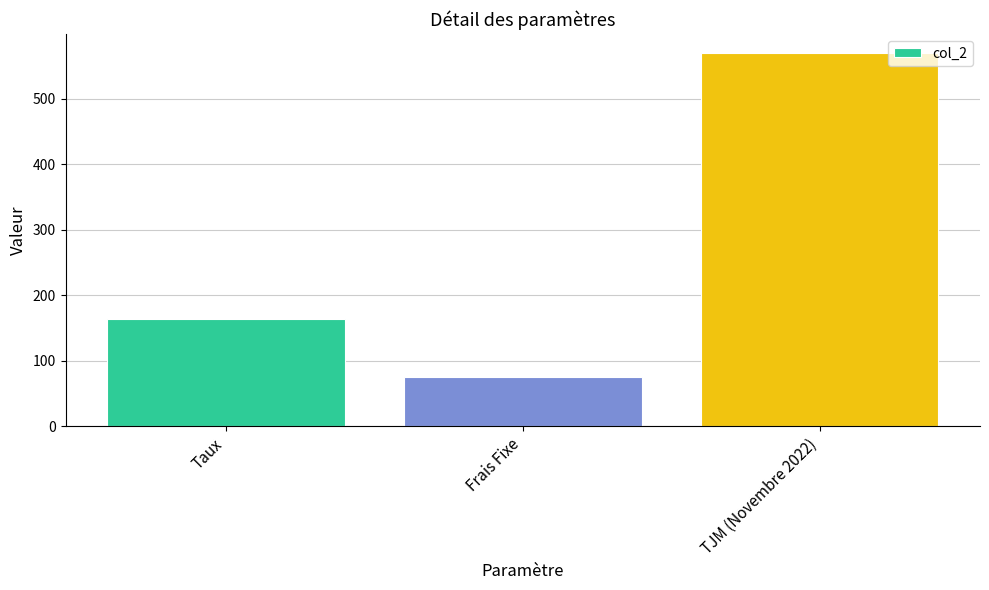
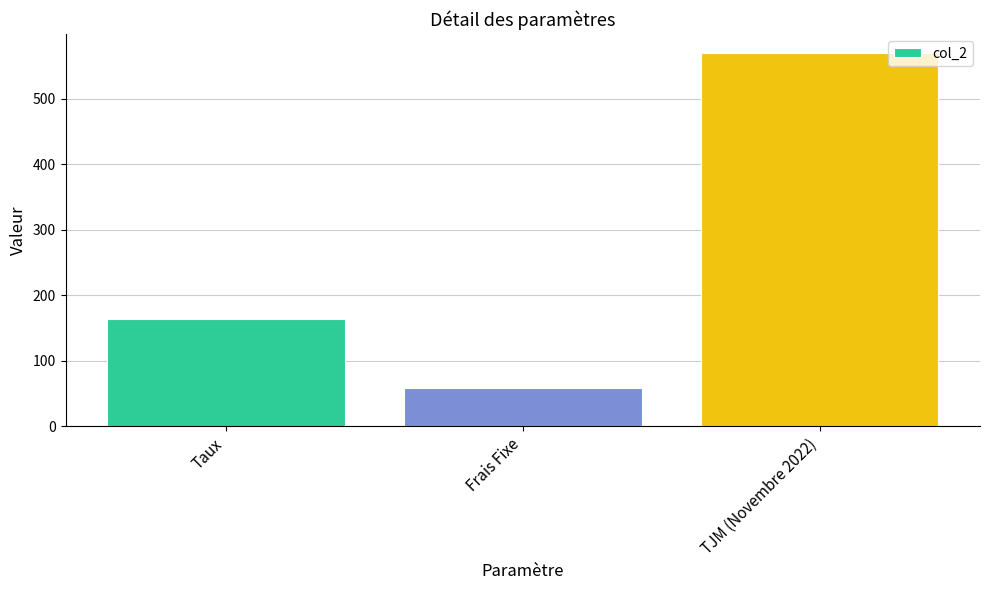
Frais Fixe: 80 -> 60
